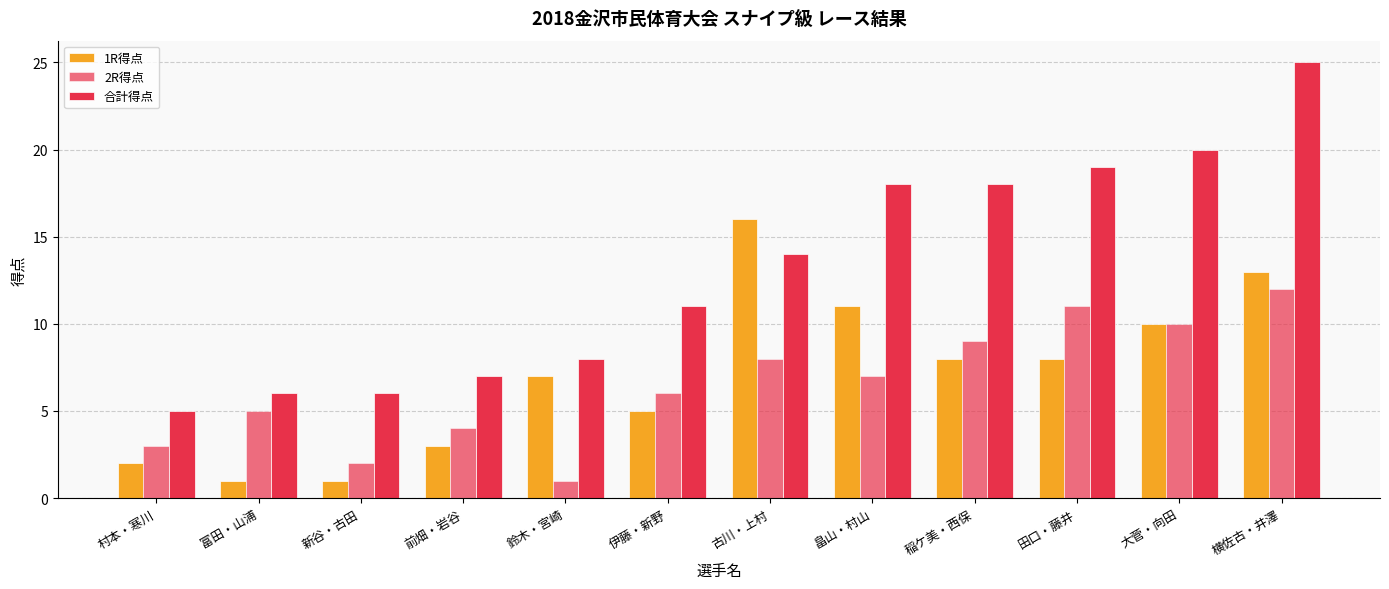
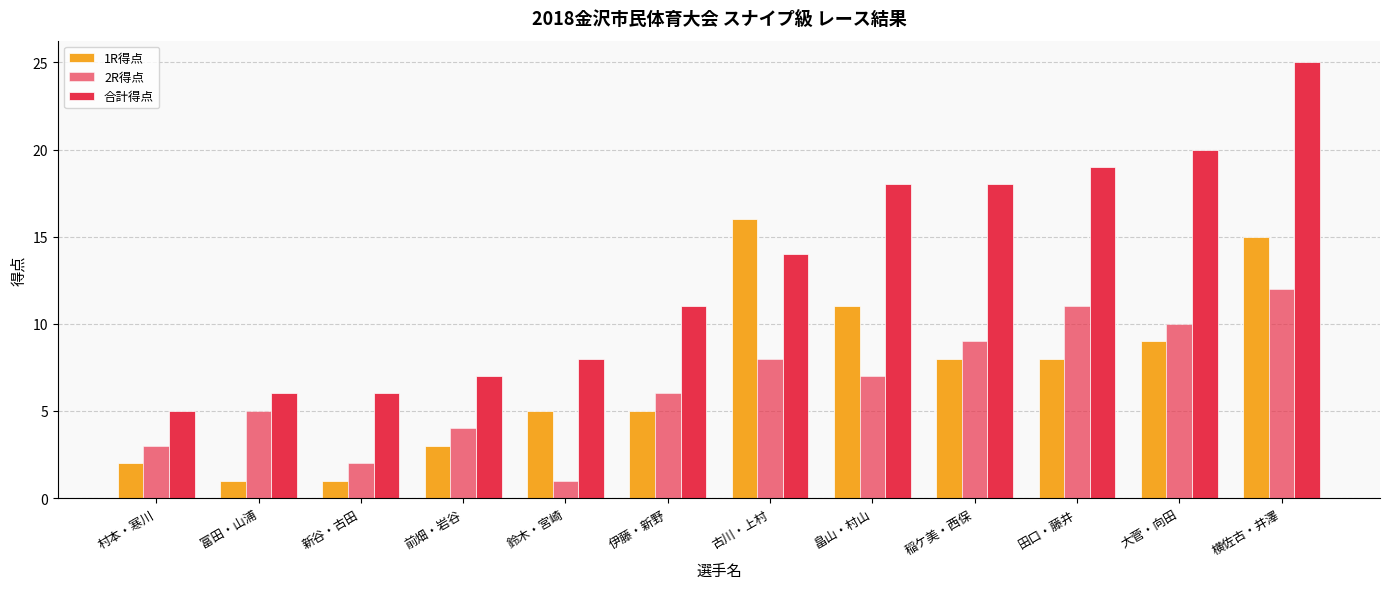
1R得点, 鈴木・宮崎: 7 -> 5
1R得点, 大菅・向田: 10 -> 9
1R得点, 横佐古・井澤: 13 -> 15
